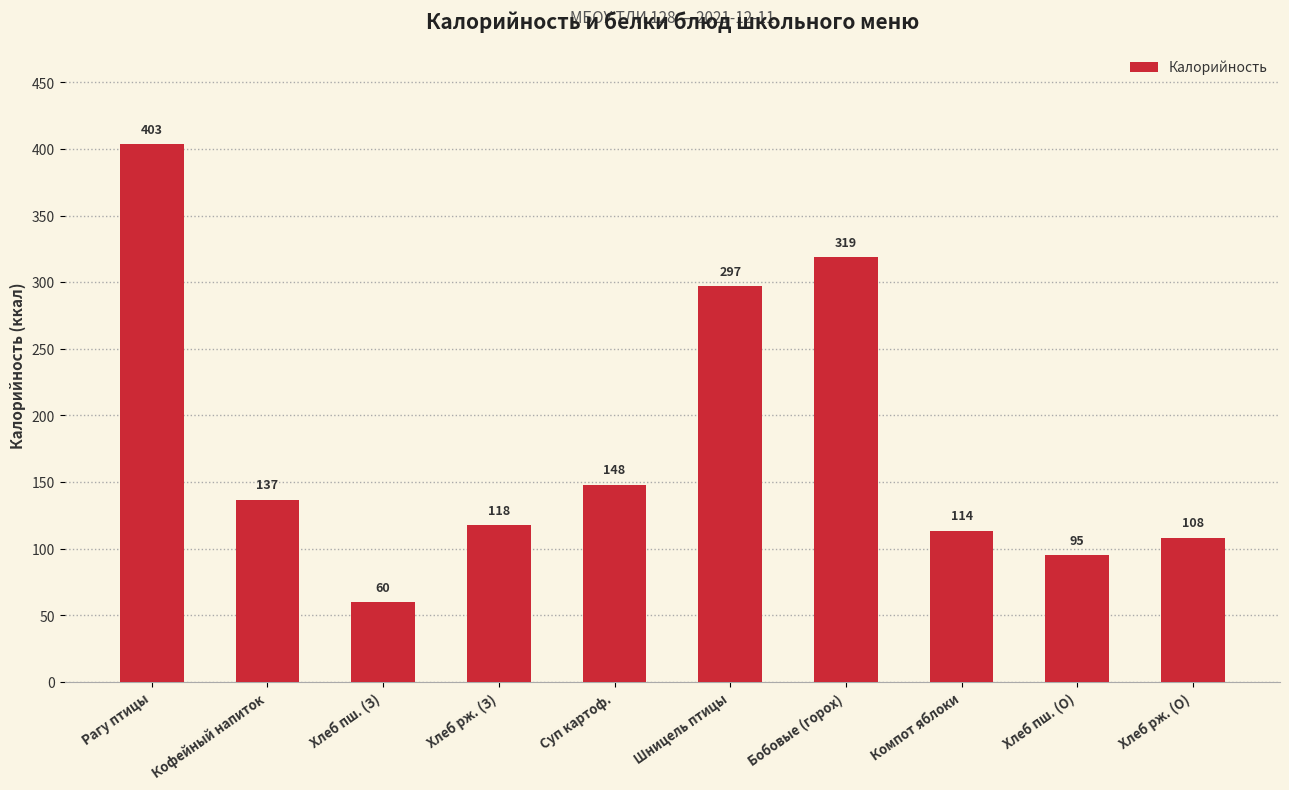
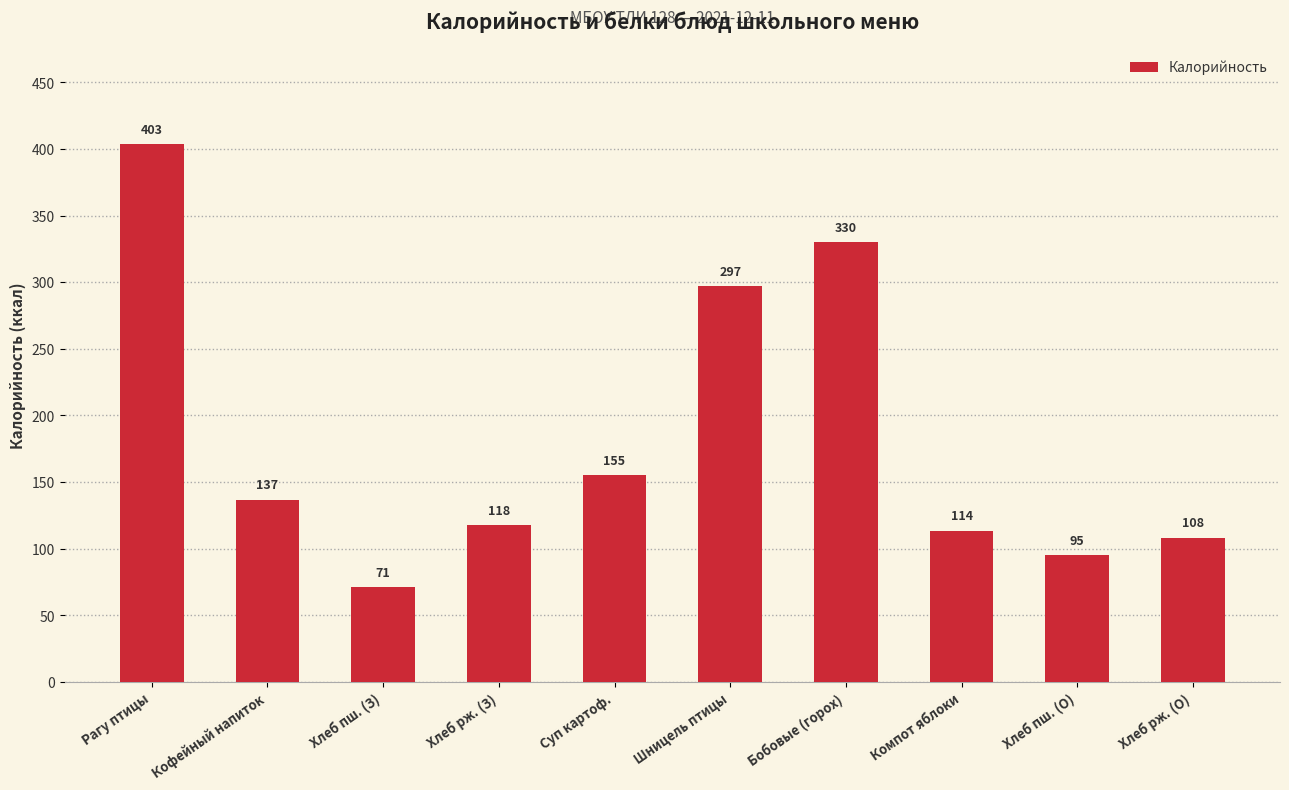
Хлеб пш. (З): 60 -> 71
Суп картоф.: 148 -> 155
Бобовые (горох): 319 -> 330
